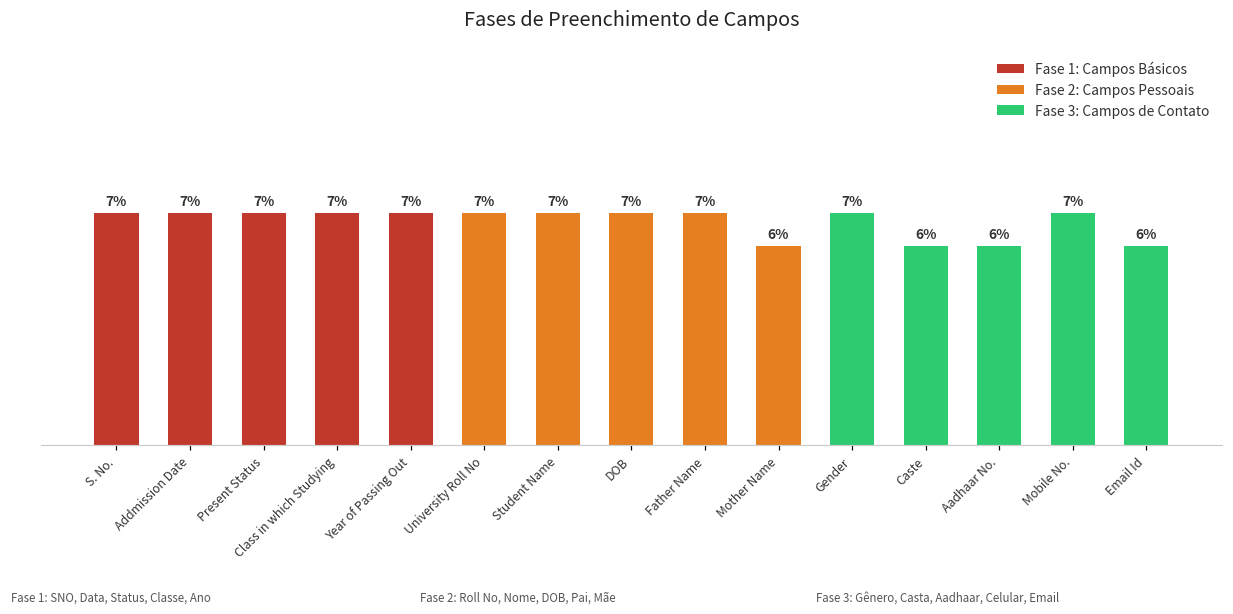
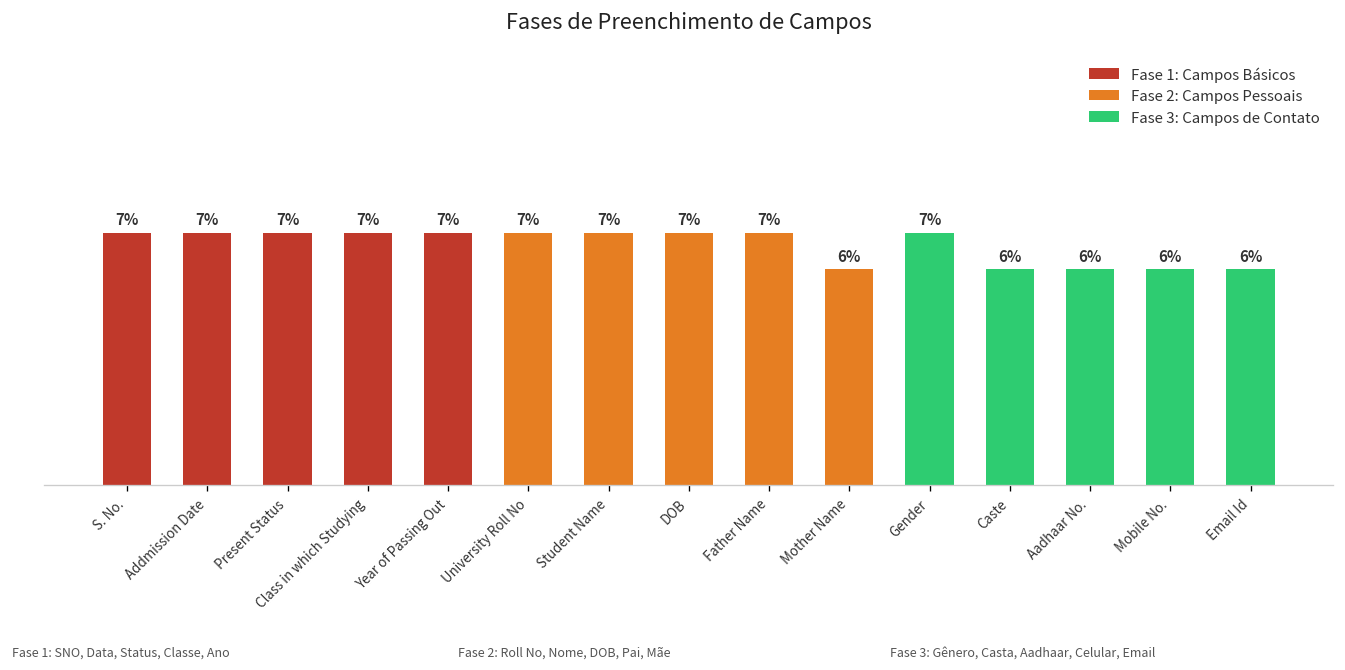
Fase 3: Campos de Contato, Mobile No.: 7% -> 6%
